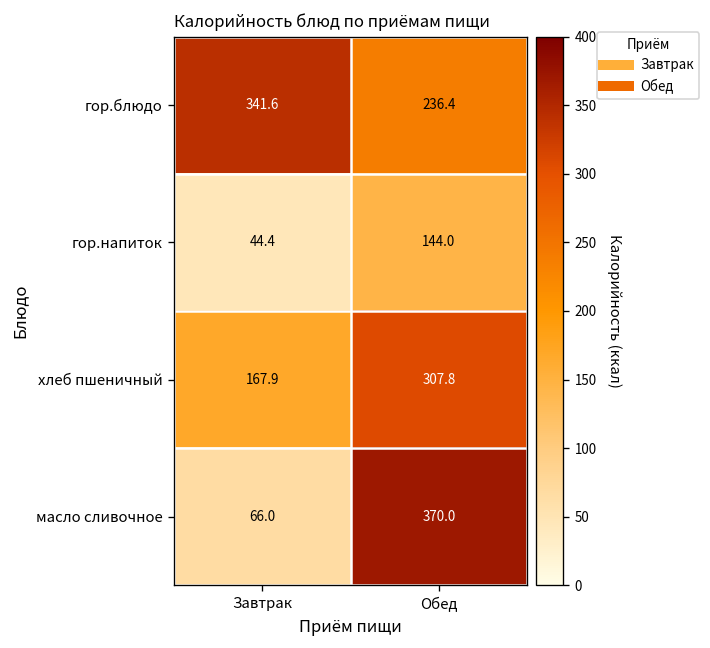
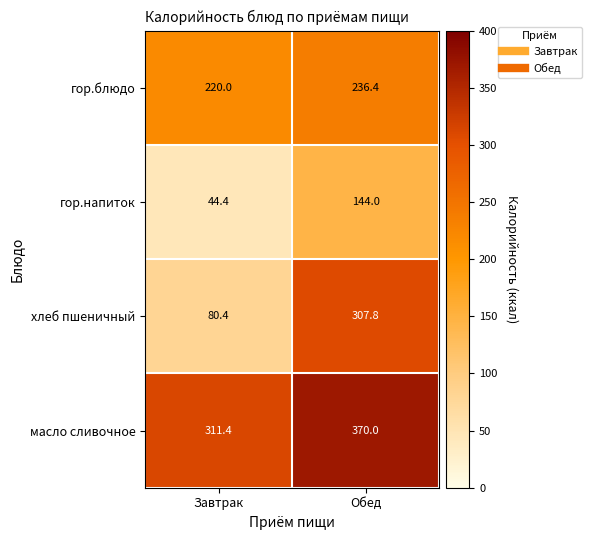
гор.блюдо, Завтрак: 341.6 -> 220.0
хлеб пшеничный, Завтрак: 167.9 -> 80.4
масло сливочное, Завтрак: 66.0 -> 311.4
